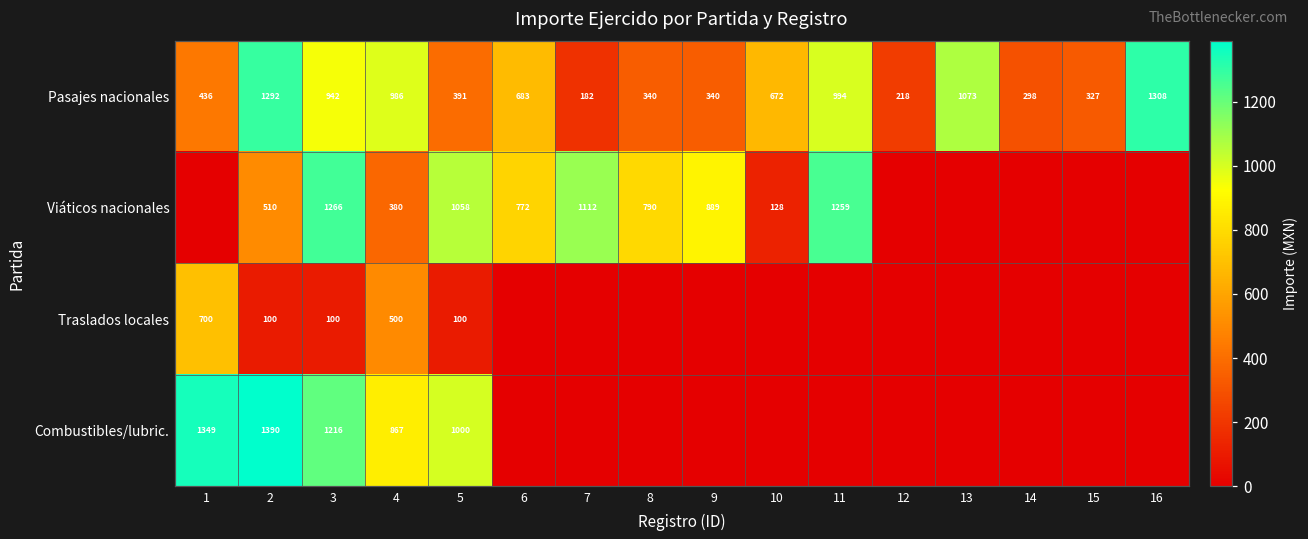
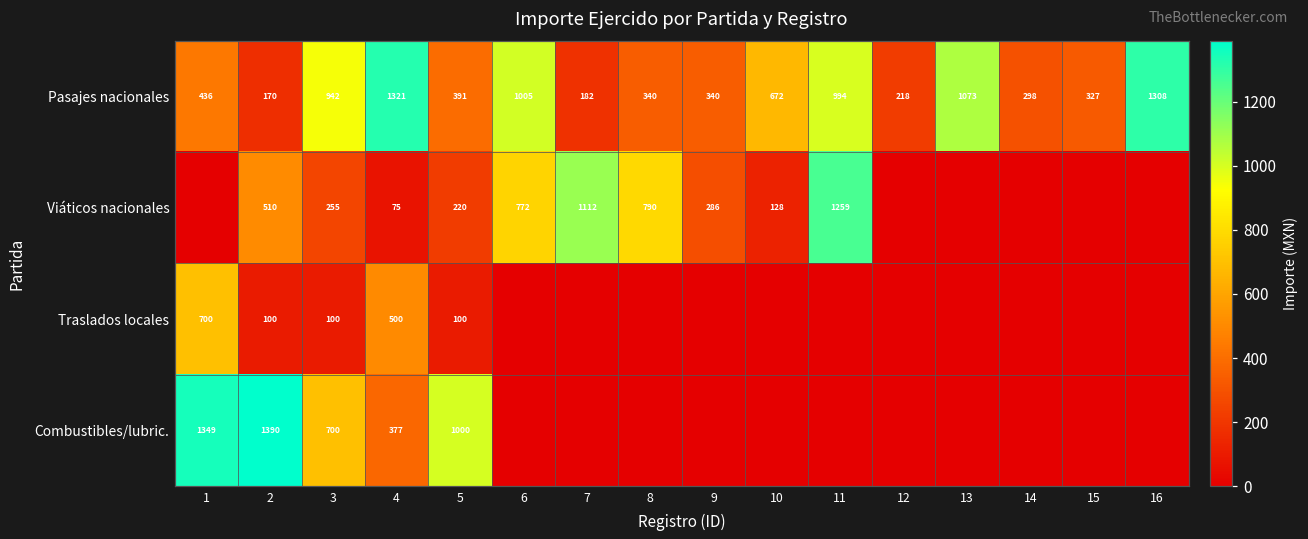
Pasajes nacionales, 2: 1292 -> 170
Pasajes nacionales, 4: 986 -> 1321
Pasajes nacionales, 6: 683 -> 1005
Viáticos nacionales, 3: 1266 -> 255
Viáticos nacionales, 4: 380 -> 75
Viáticos nacionales, 5: 1058 -> 220
Viáticos nacionales, 9: 889 -> 286
Combustibles/lubric., 3: 1216 -> 700
Combustibles/lubric., 4: 867 -> 377
